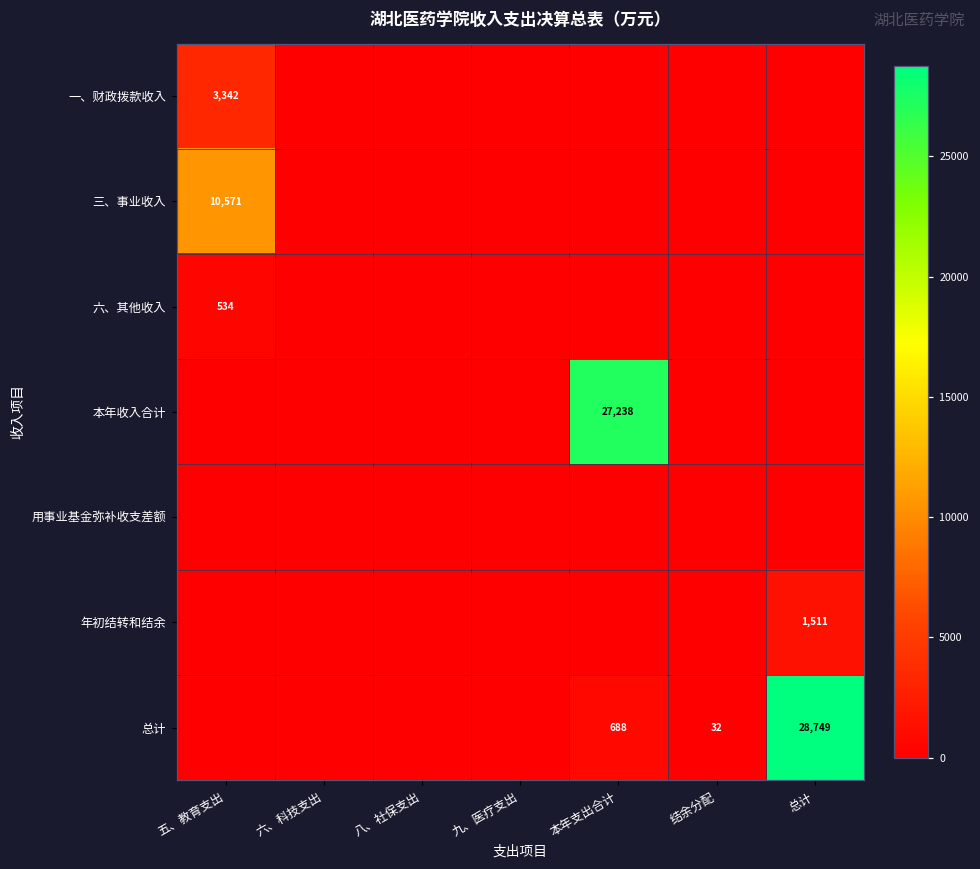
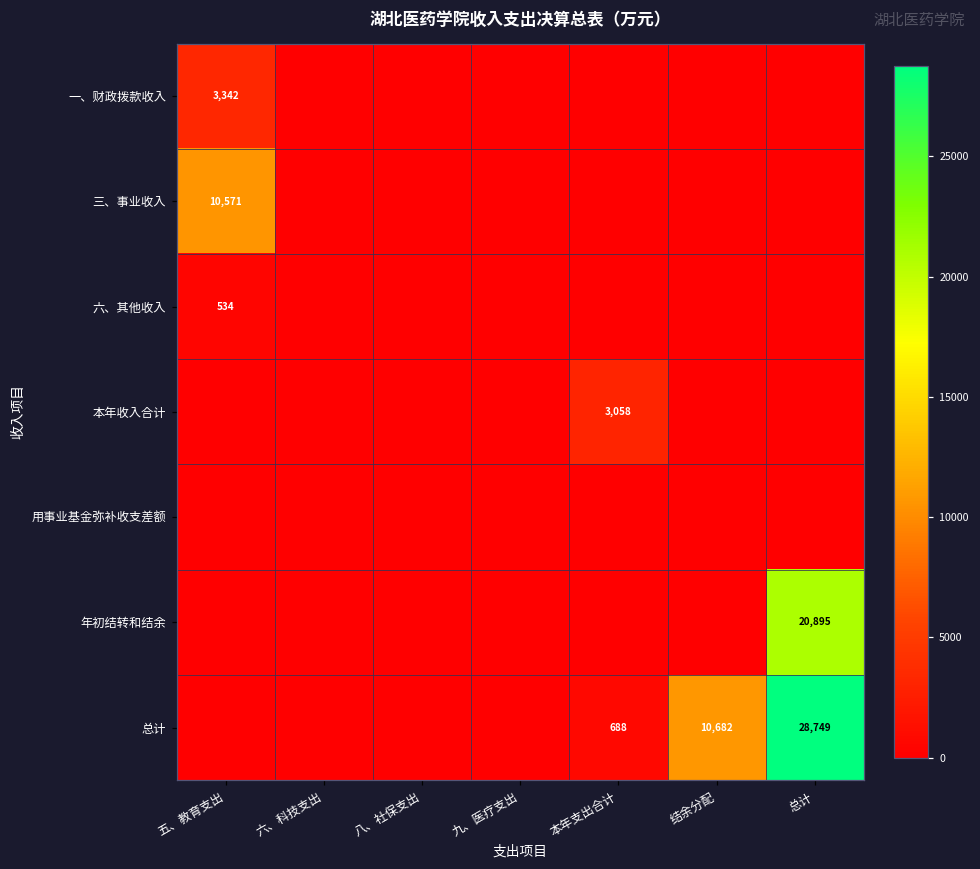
本年收入合计, 本年支出合计: 27,238 -> 3,058
年初结转和结余, 总计: 1,511 -> 20,895
总计, 结余分配: 32 -> 10,682
